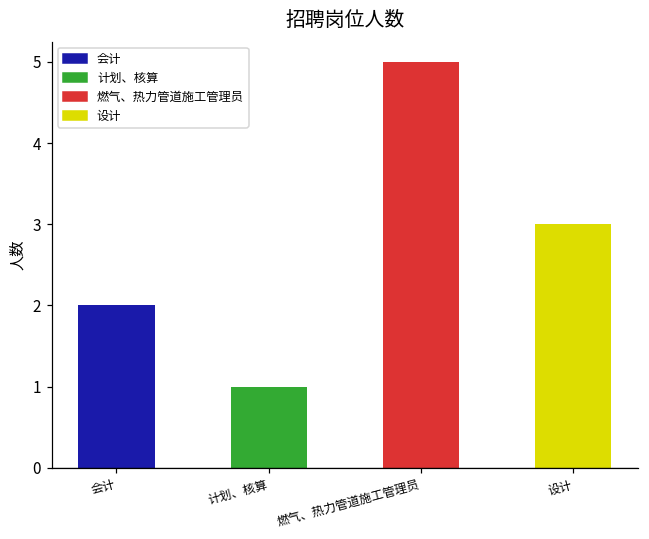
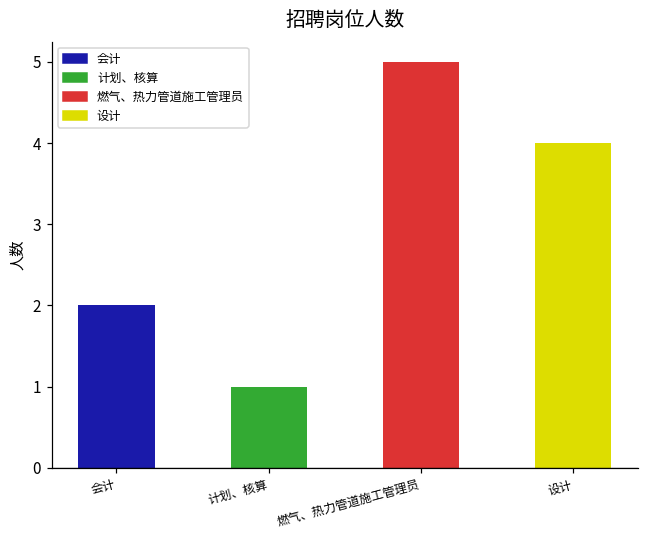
设计: 3 -> 4
